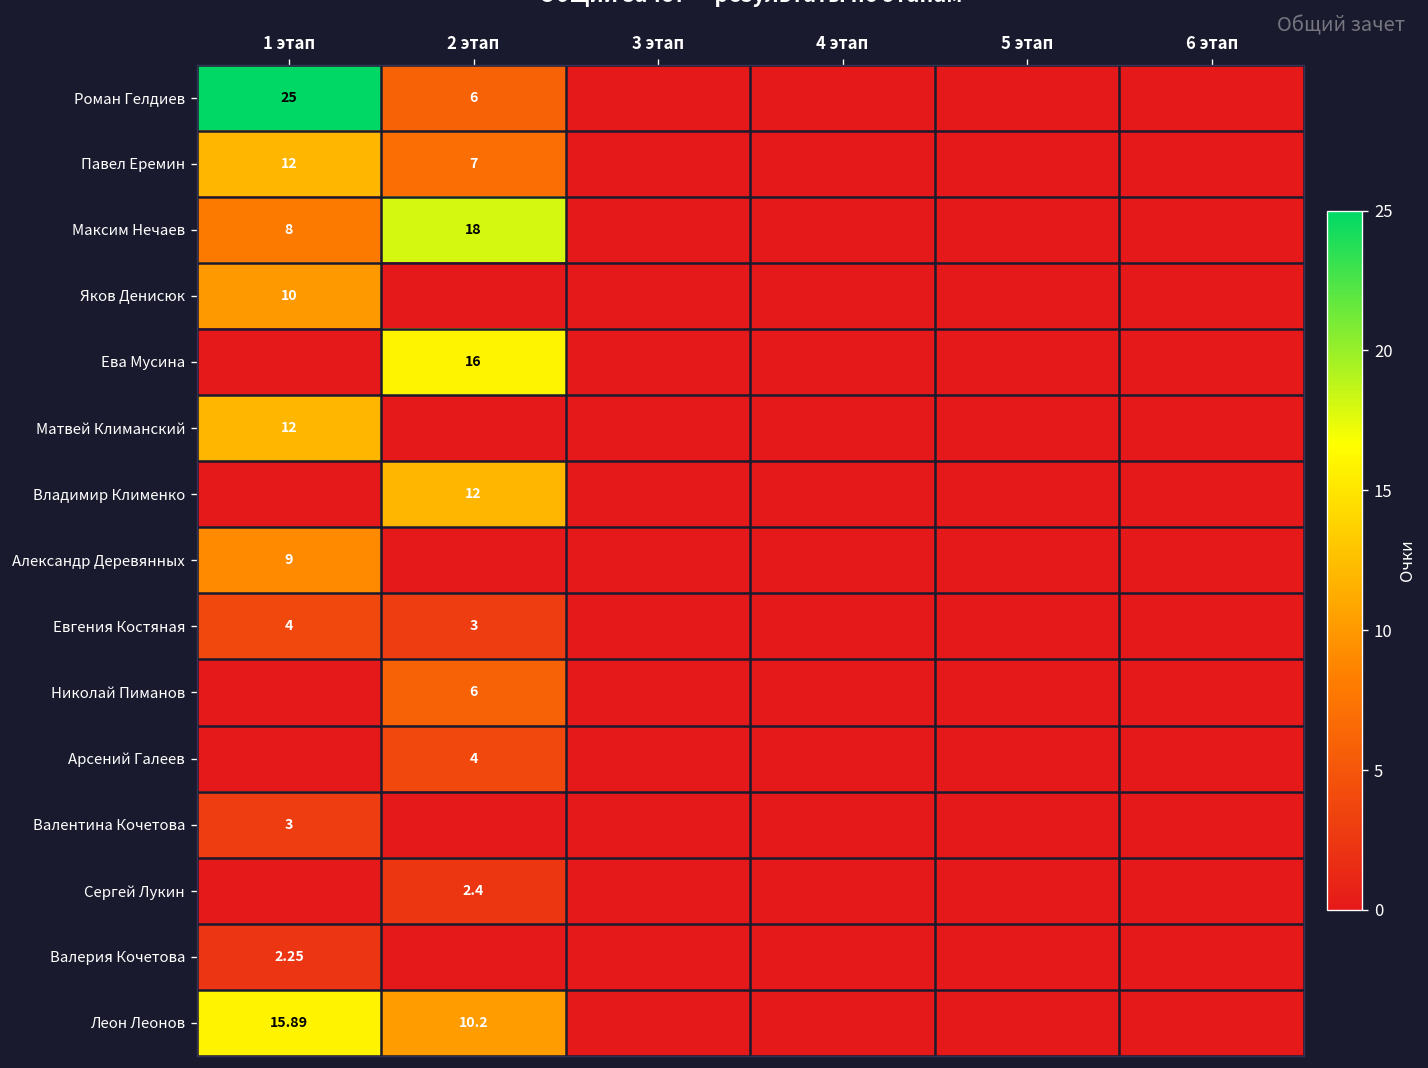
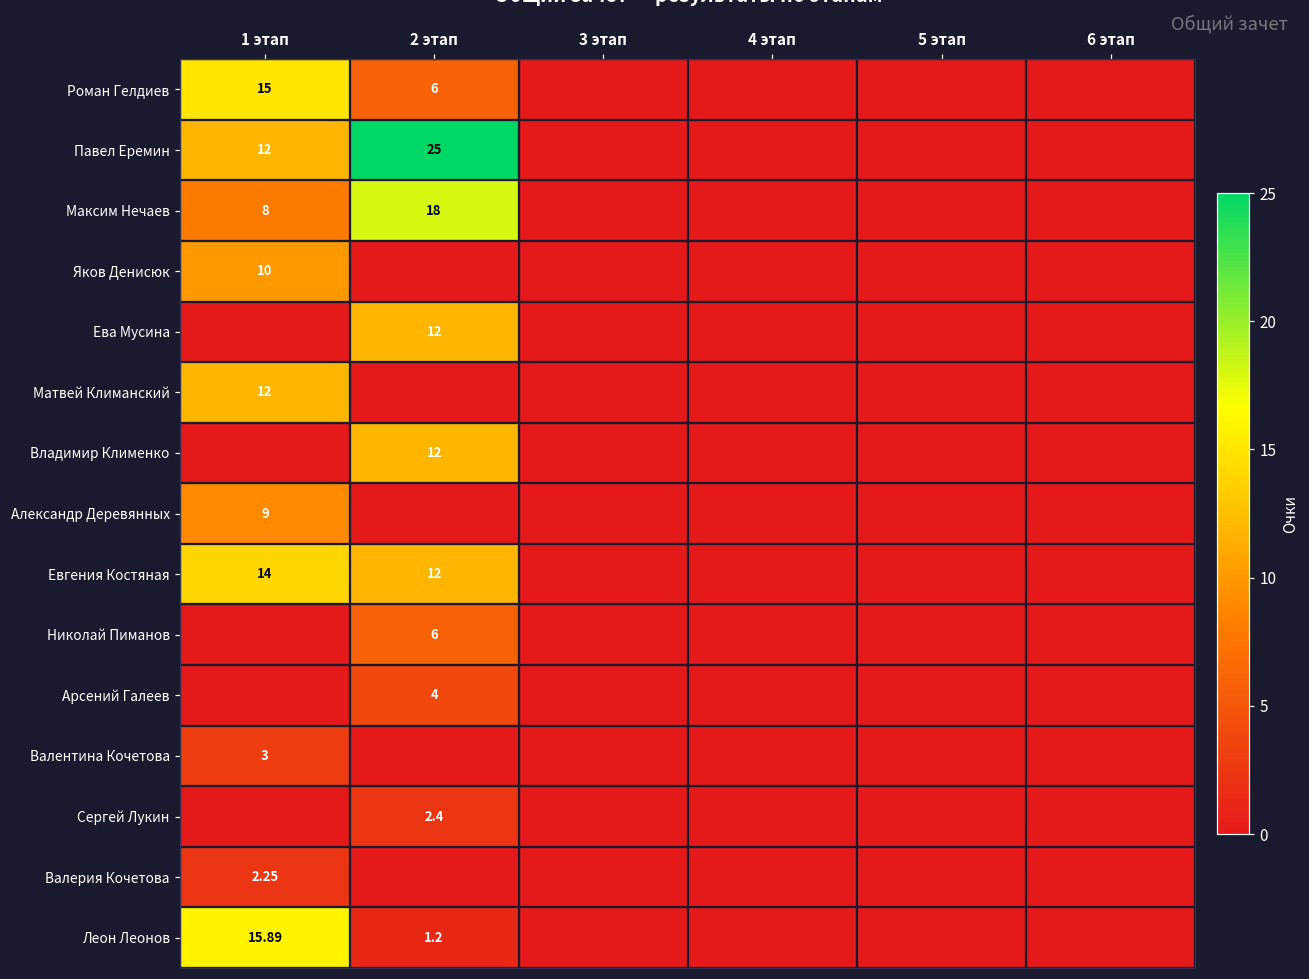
Роман Гелдиев, 1 этап: 25 -> 15
Павел Еремин, 2 этап: 7 -> 25
Ева Мусина, 2 этап: 16 -> 12
Евгения Костяная, 1 этап: 4 -> 14
Евгения Костяная, 2 этап: 3 -> 12
Леон Леонов, 2 этап: 10.2 -> 1.2
